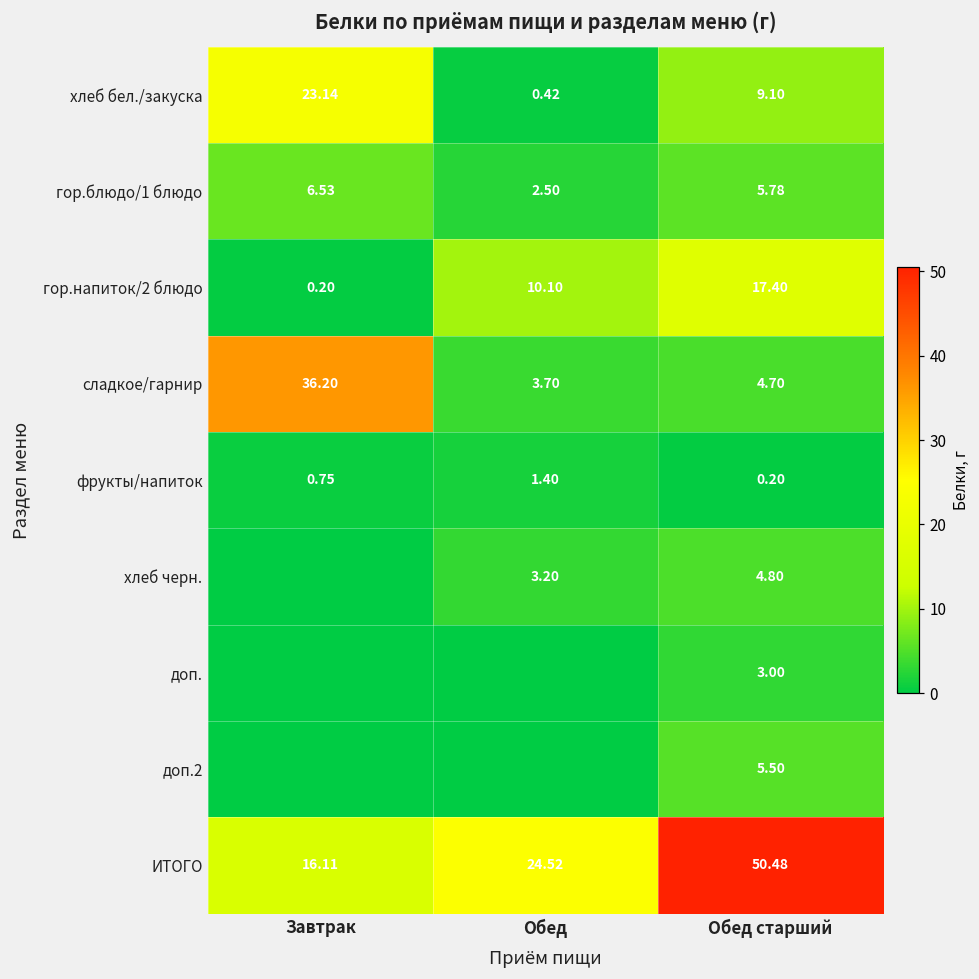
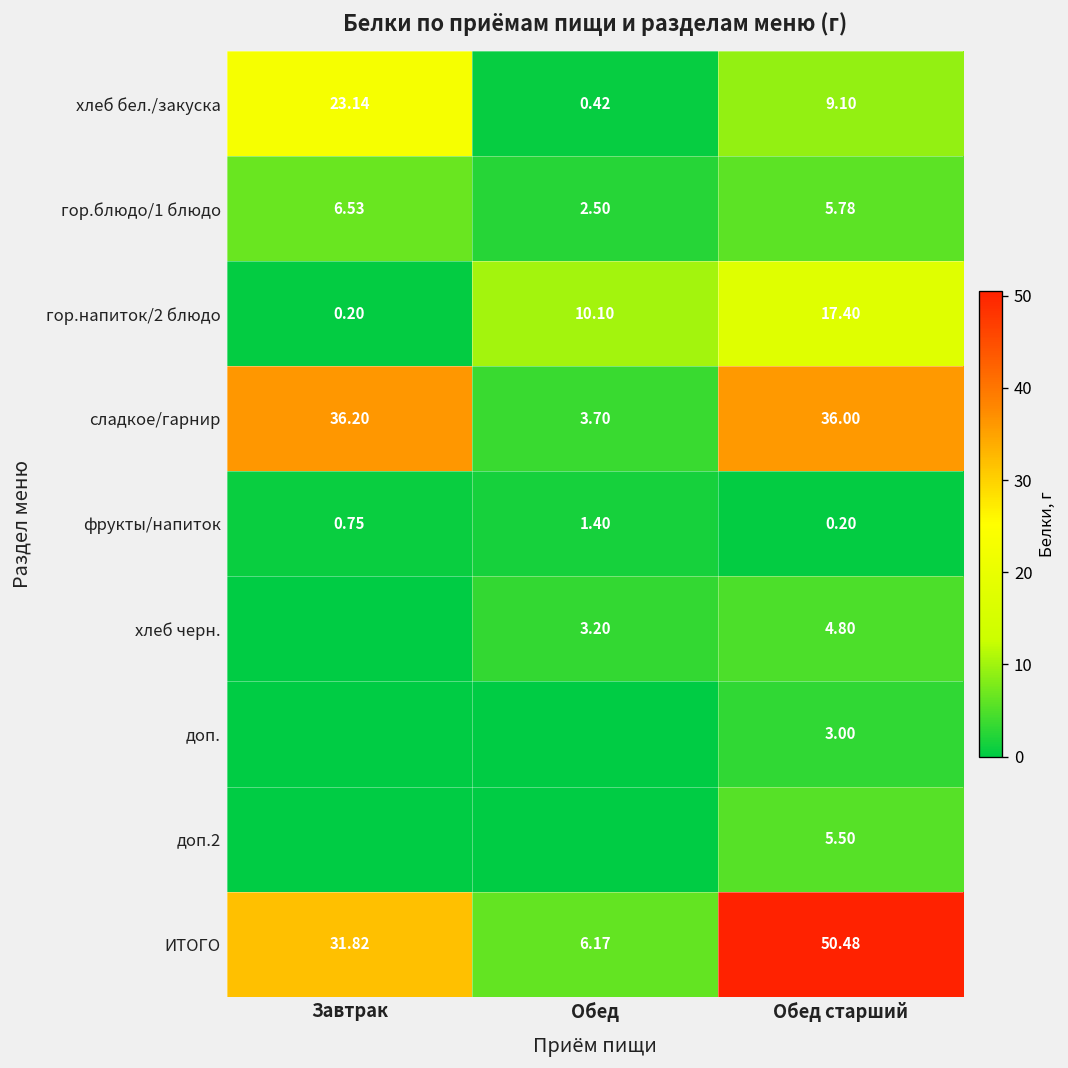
сладкое/гарнир, Обед старший: 4.70 -> 36.00
ИТОГО, Завтрак: 16.11 -> 31.82
ИТОГО, Обед: 24.52 -> 6.17
